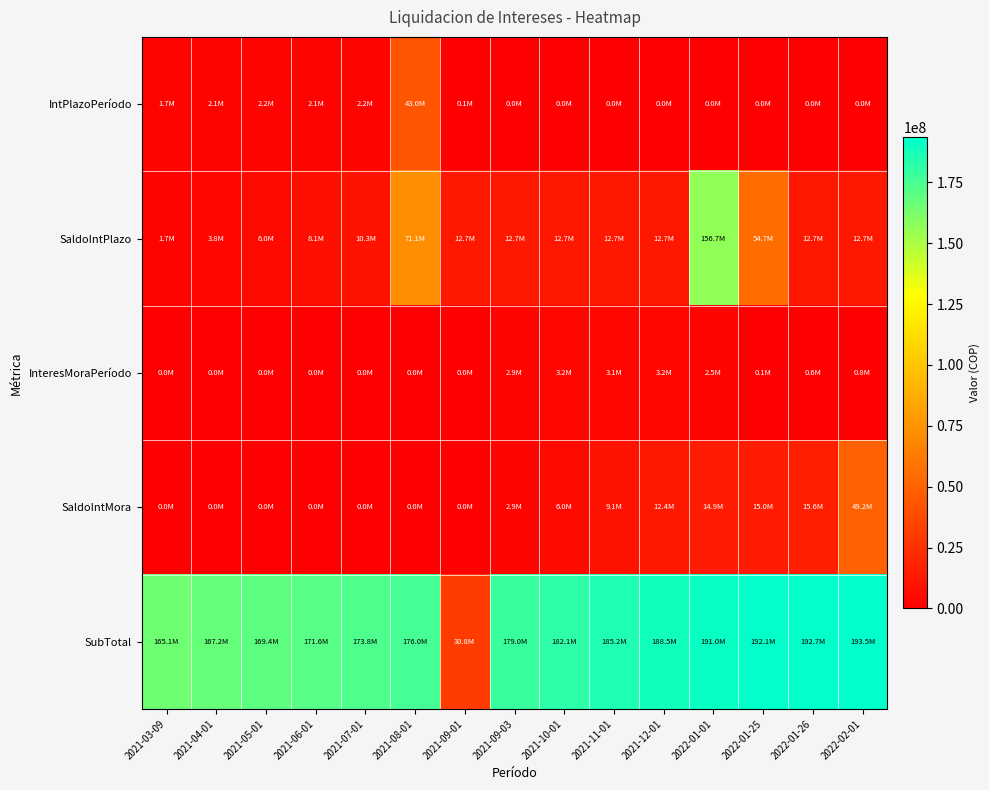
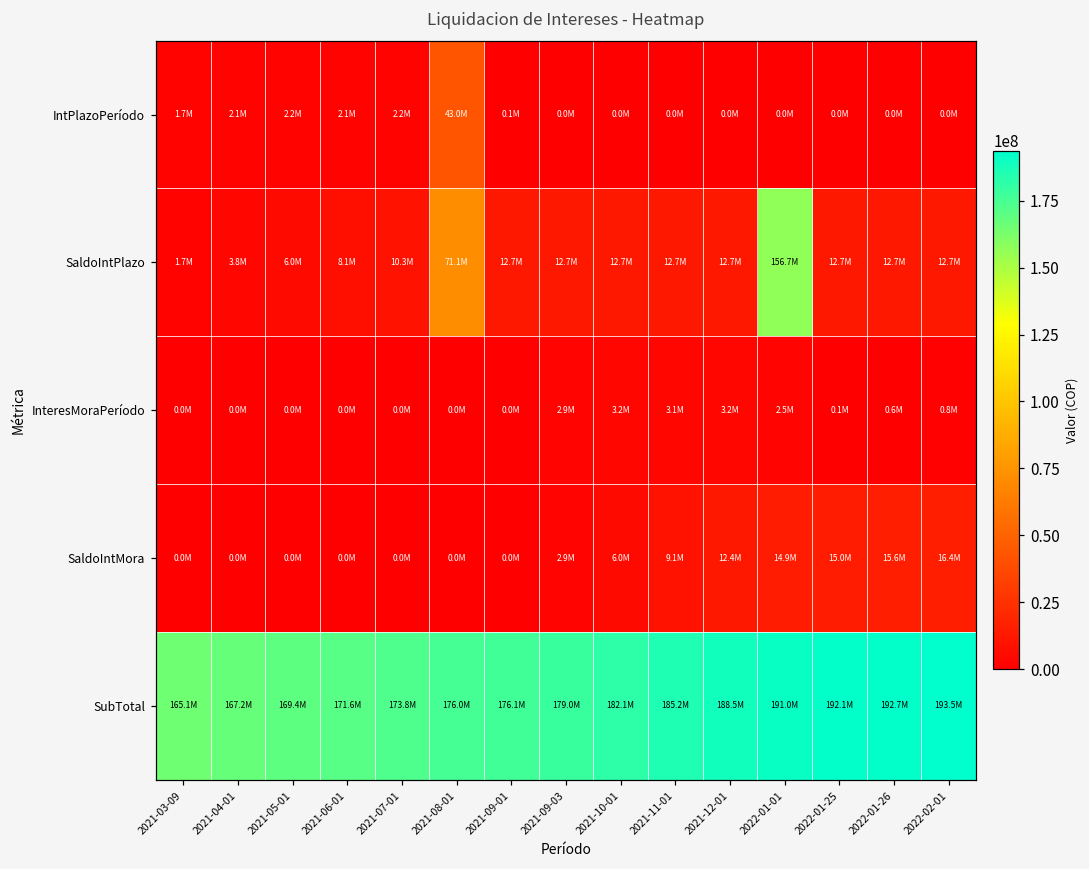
SaldoIntPlazo, 2022-01-25: 54.7M -> 12.7M
SaldoIntMora, 2022-02-01: 49.2M -> 16.4M
SubTotal, 2021-09-01: 30.8M -> 176.1M
